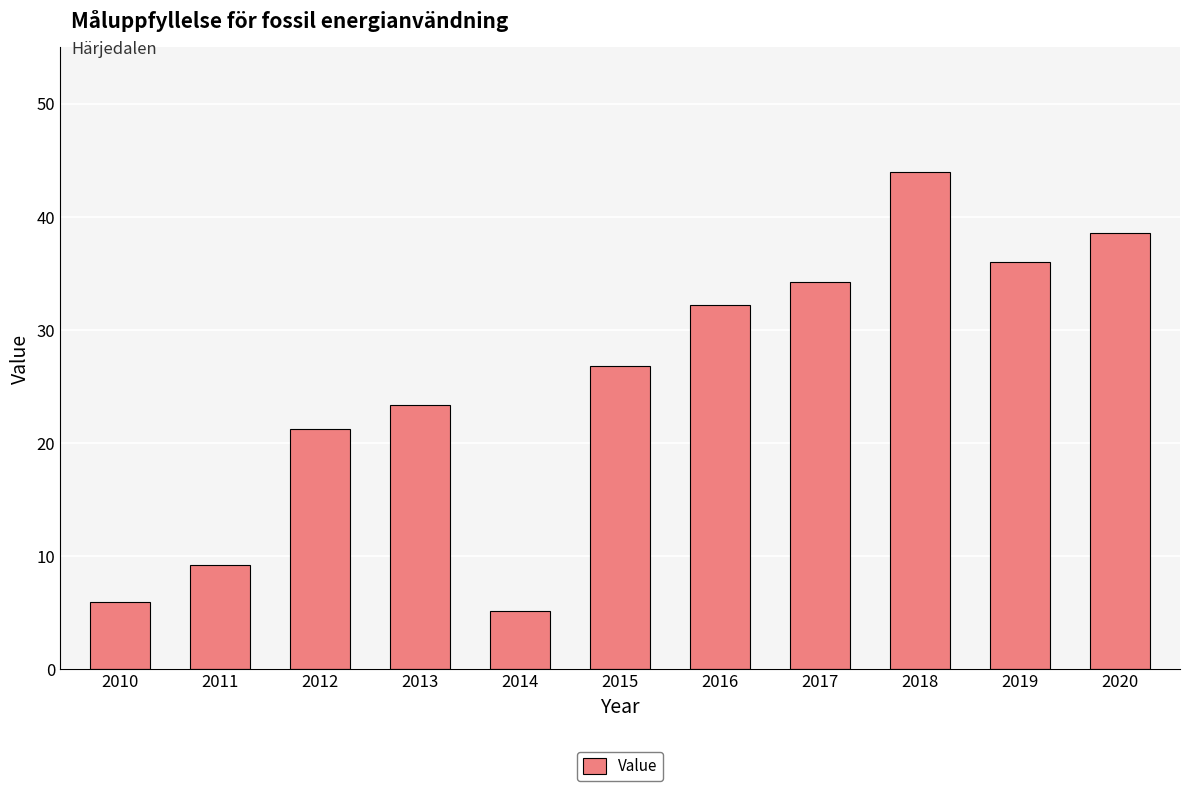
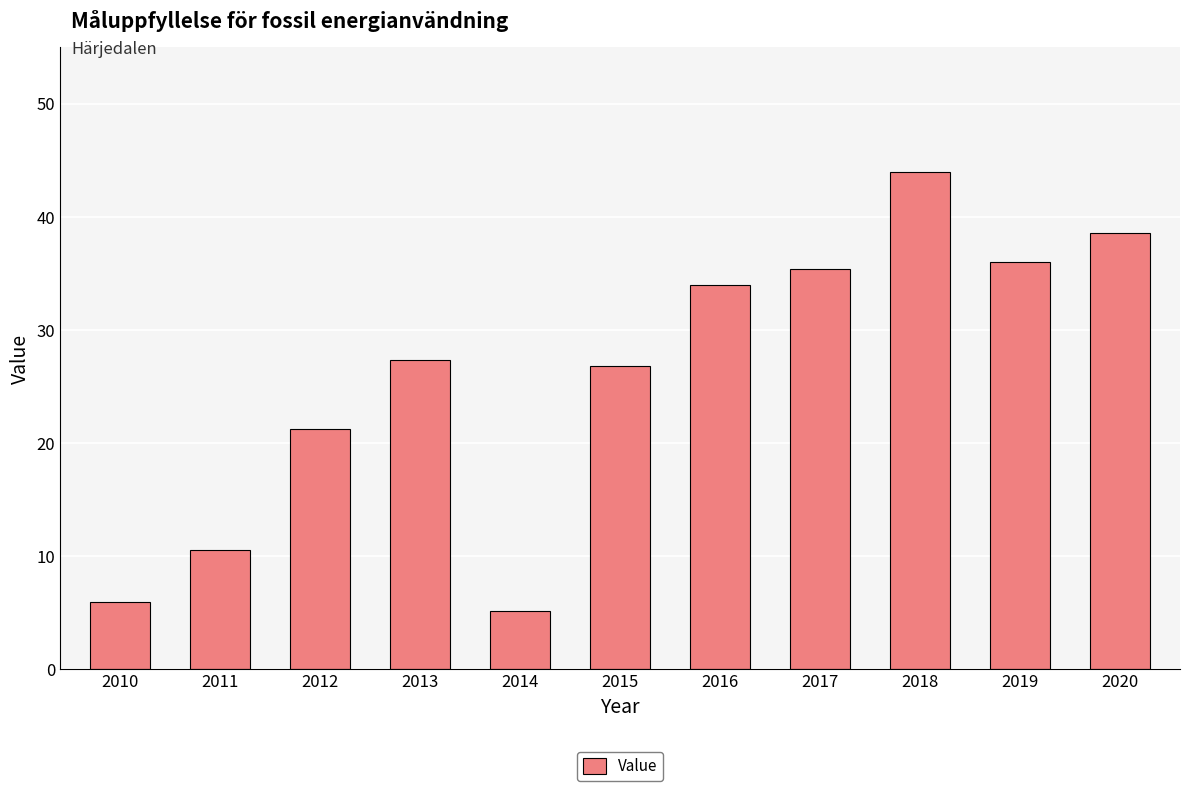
2011: 9.2 -> 10.6
2013: 23.4 -> 27.4
2016: 32.2 -> 34.0
2017: 34.2 -> 35.4
